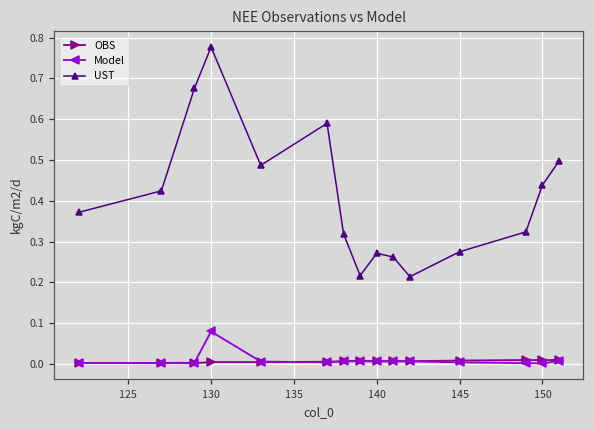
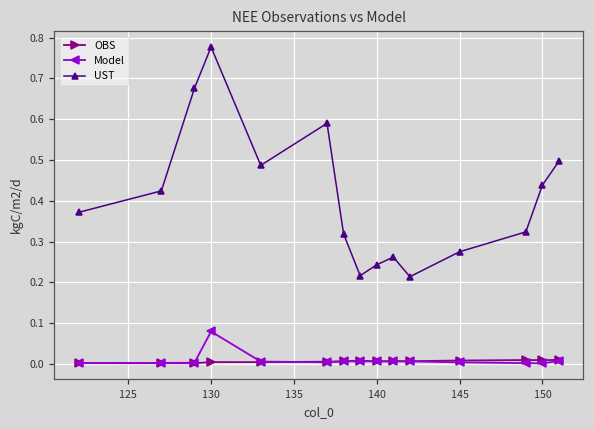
UST, 140: 0.27 -> 0.24
